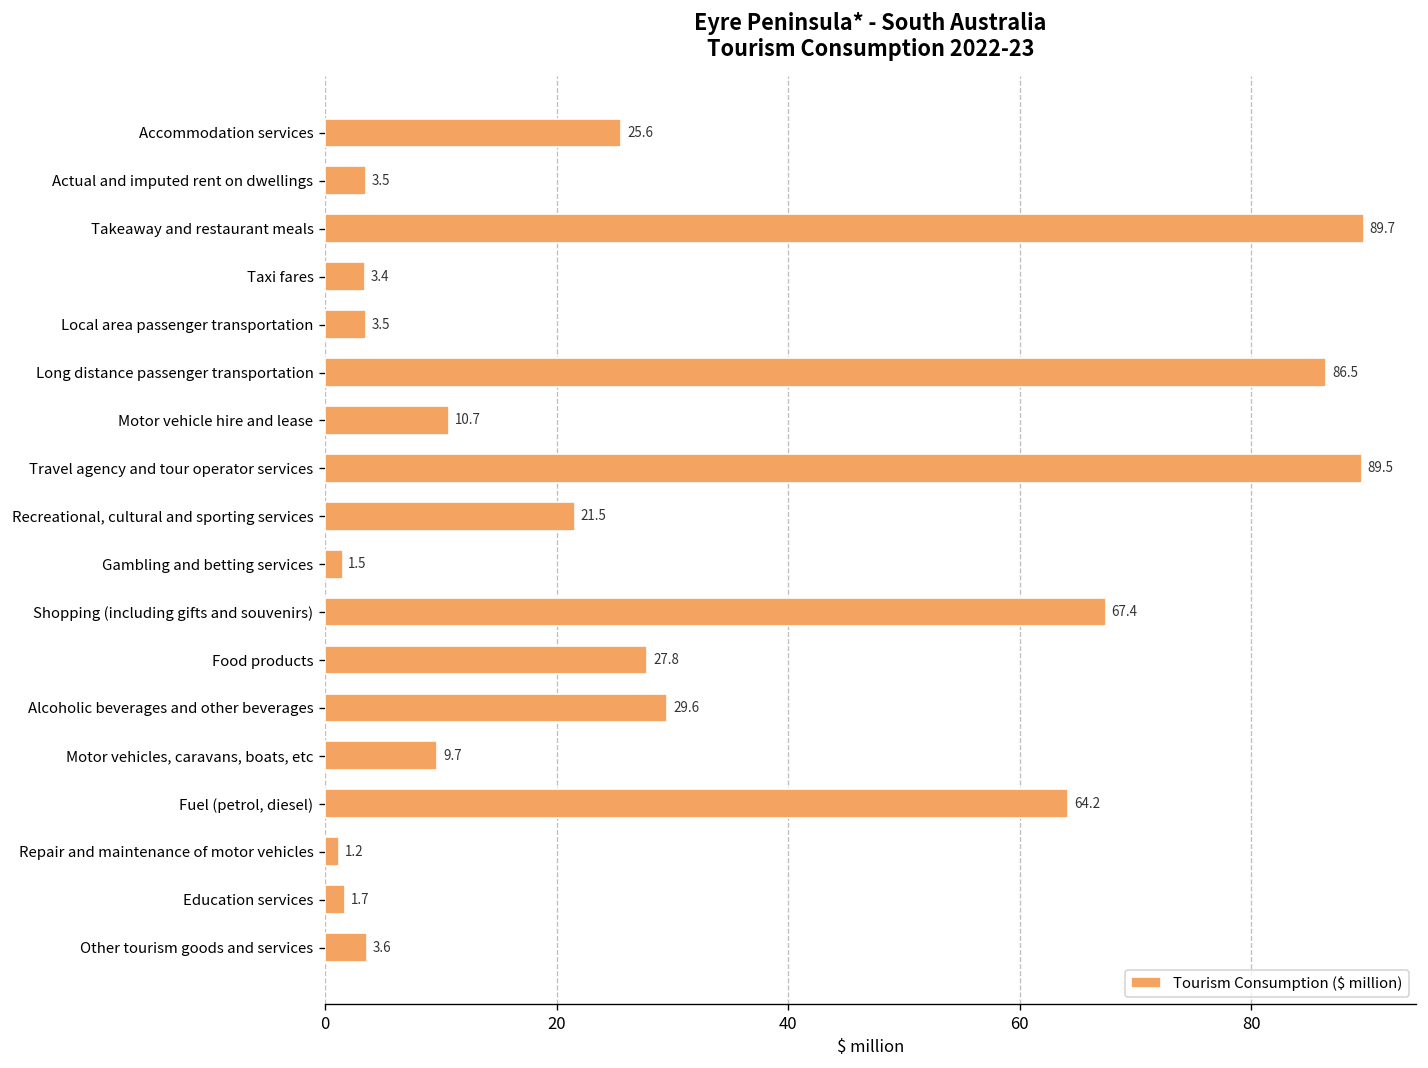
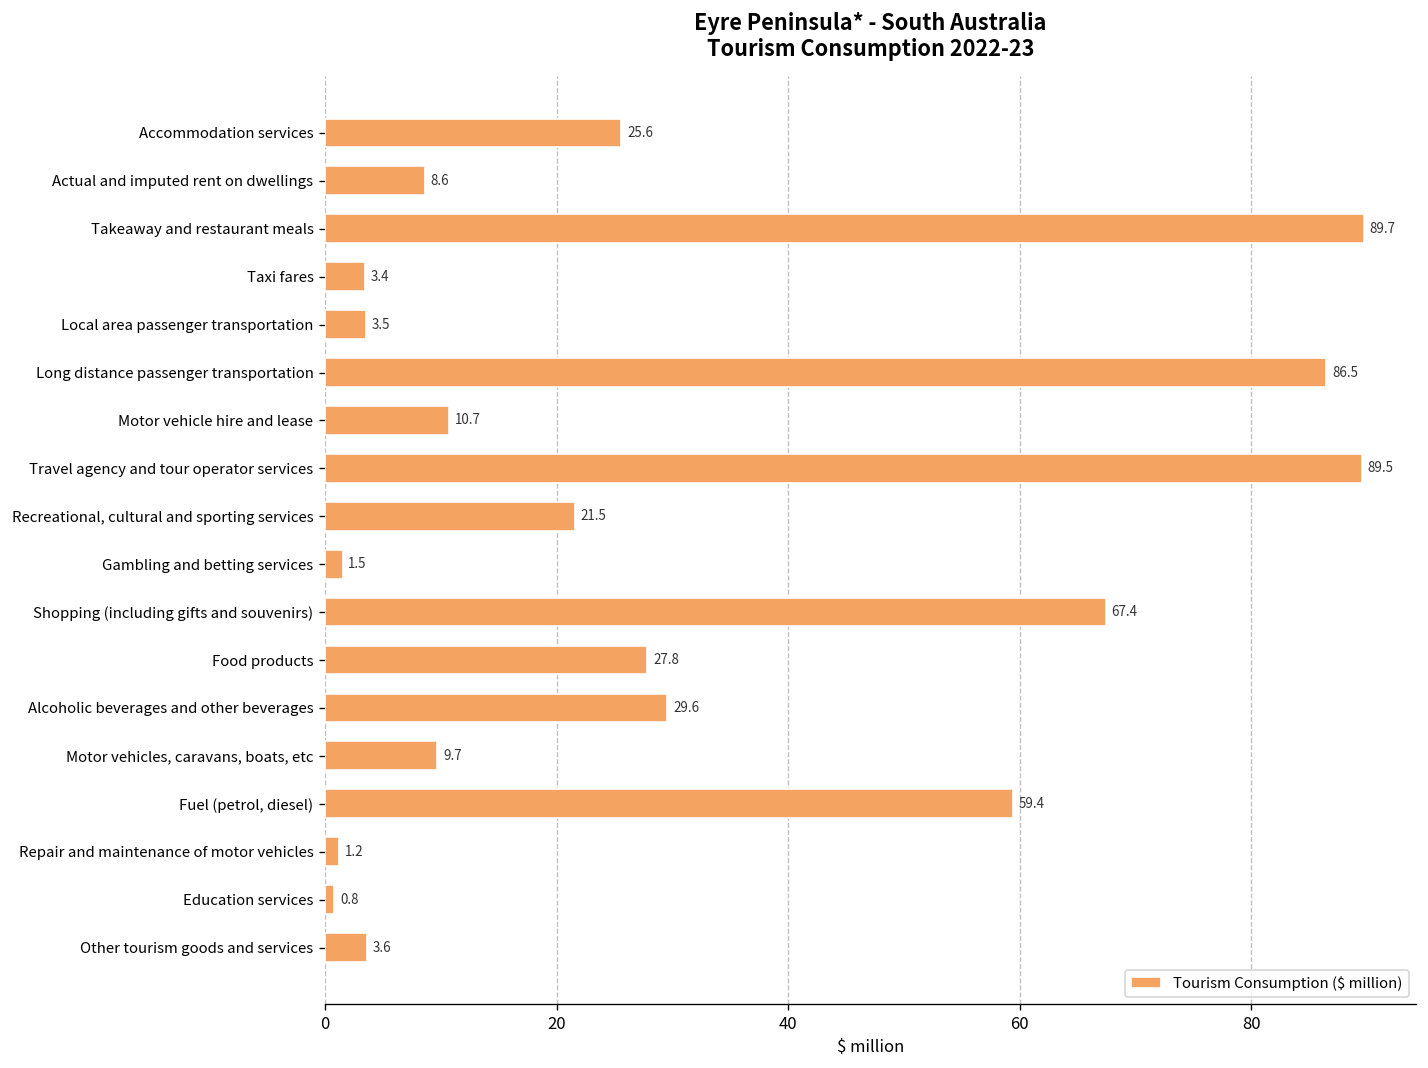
Actual and imputed rent on dwellings: 3.5 -> 8.6
Fuel (petrol, diesel): 64.2 -> 59.4
Education services: 1.7 -> 0.8
